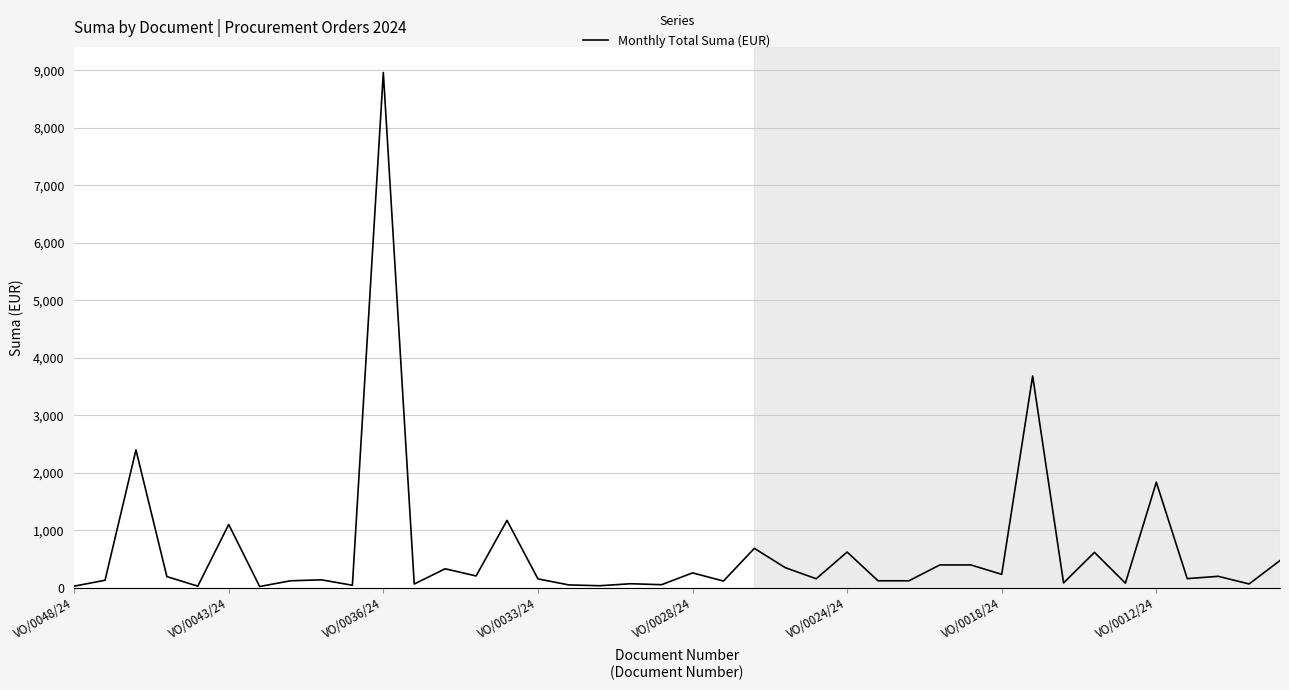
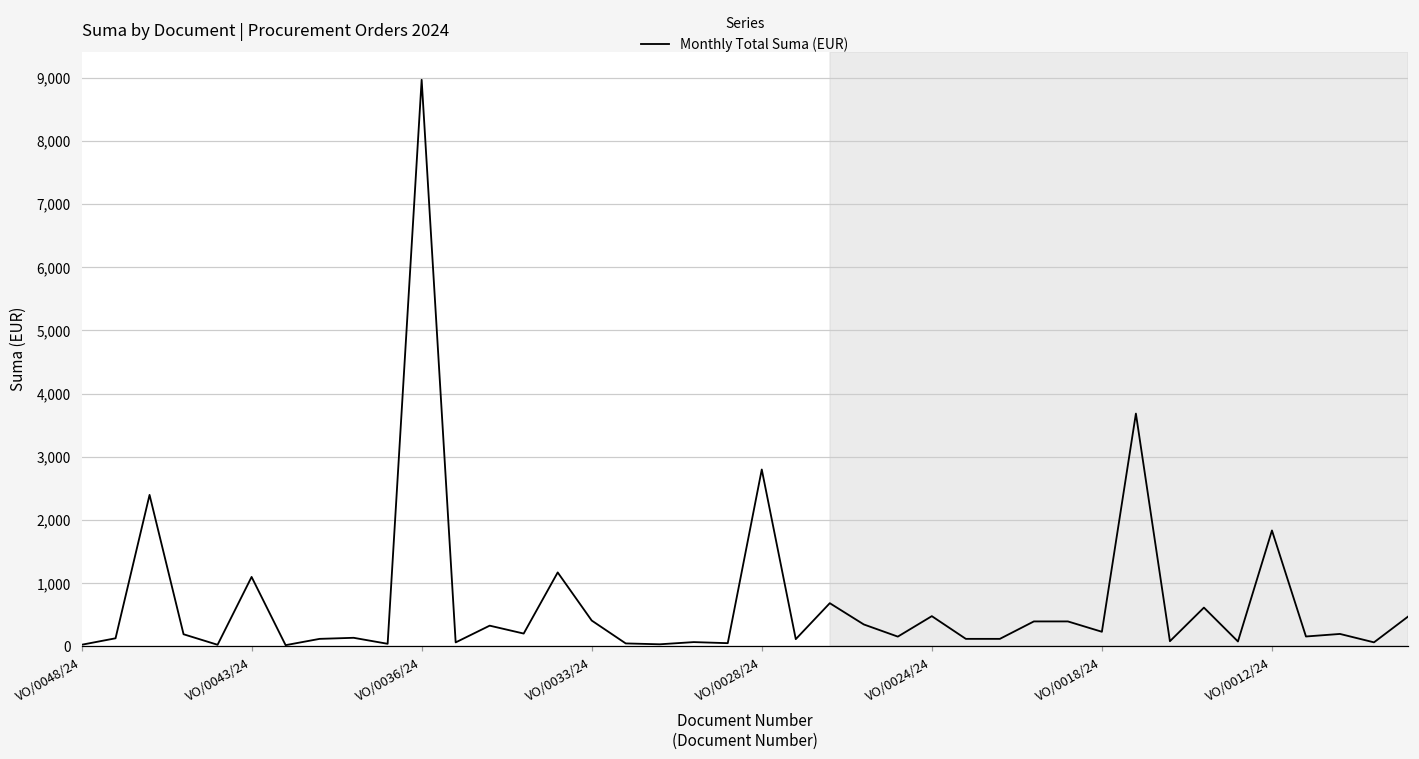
VO/0033/24: 200 -> 400
VO/0028/24: 300 -> 2,800
VO/0024/24: 600 -> 500
